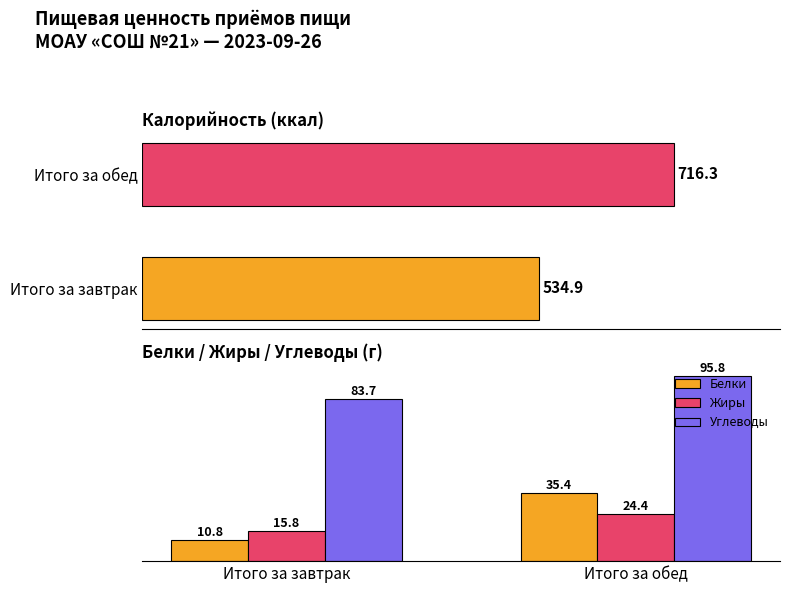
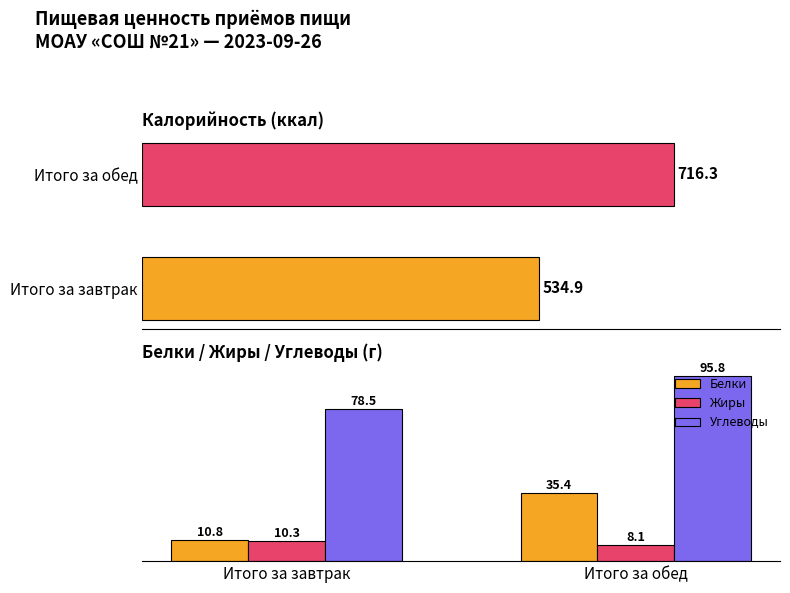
Белки / Жиры / Углеводы (г), Жиры, Итого за завтрак: 15.8 -> 10.3
Белки / Жиры / Углеводы (г), Углеводы, Итого за завтрак: 83.7 -> 78.5
Белки / Жиры / Углеводы (г), Жиры, Итого за обед: 24.4 -> 8.1
